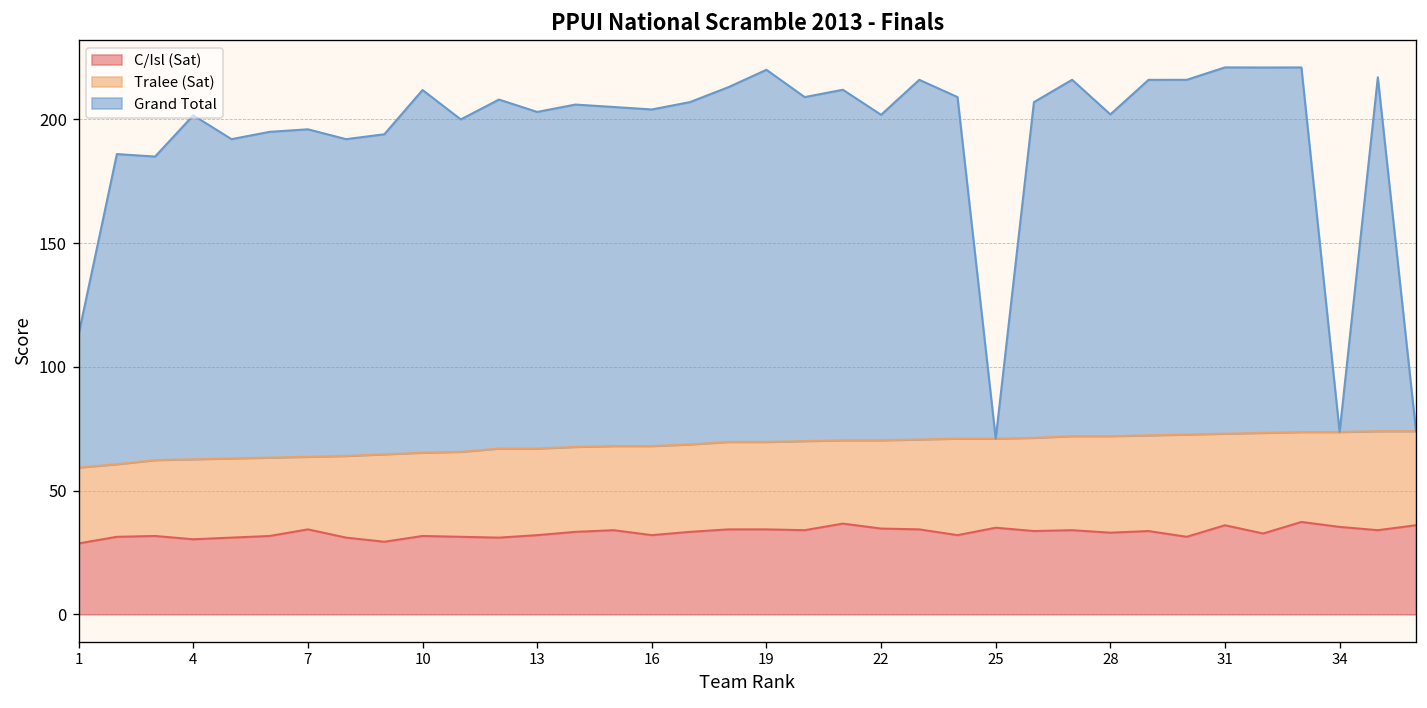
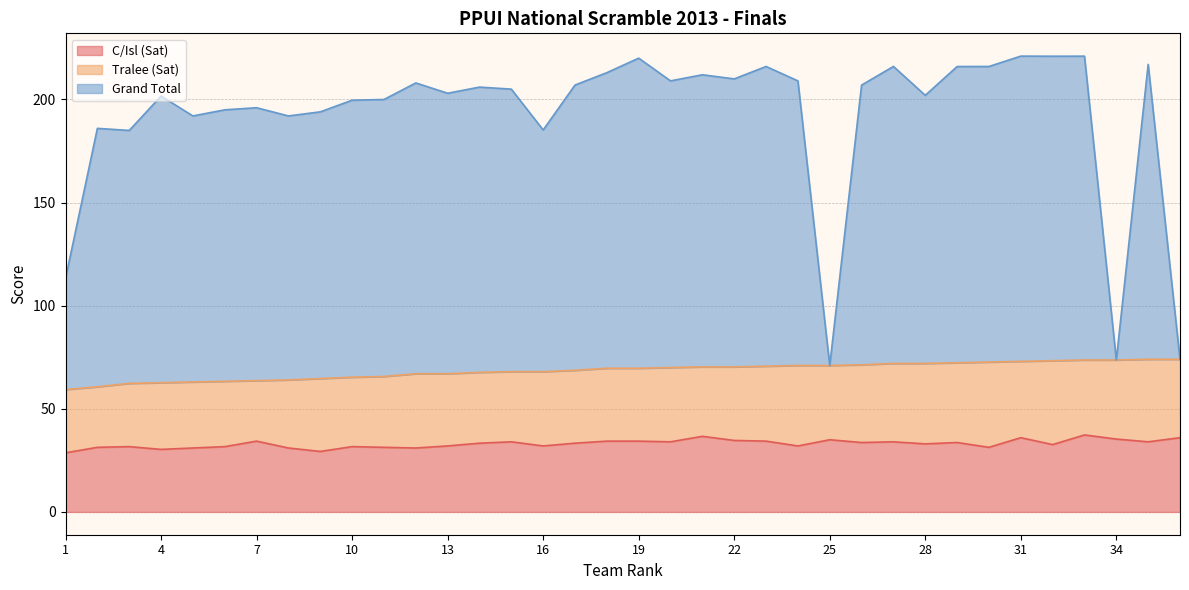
Grand Total, 10: 147 -> 134
Grand Total, 16: 136 -> 117
Grand Total, 22: 132 -> 140
